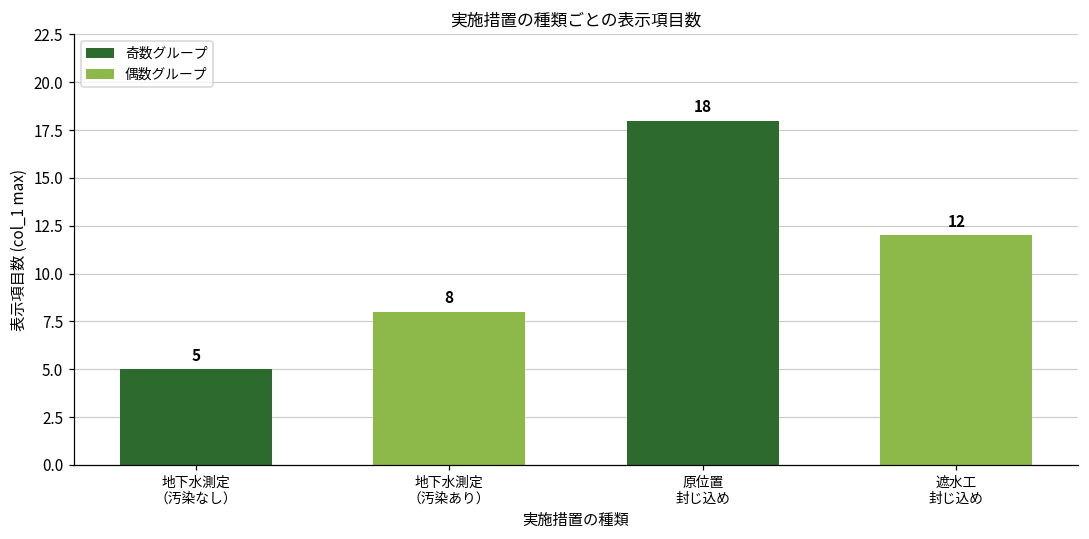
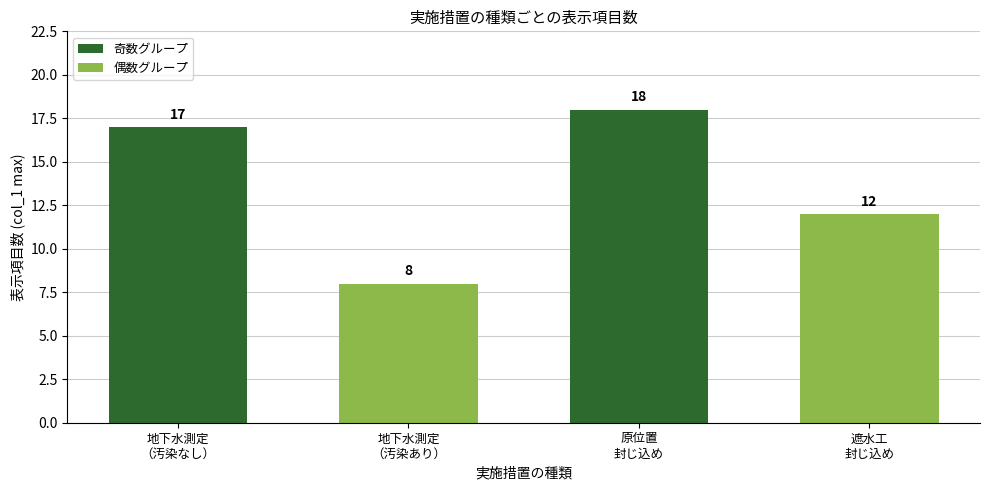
地下水測定 （汚染なし）: 5 -> 17
